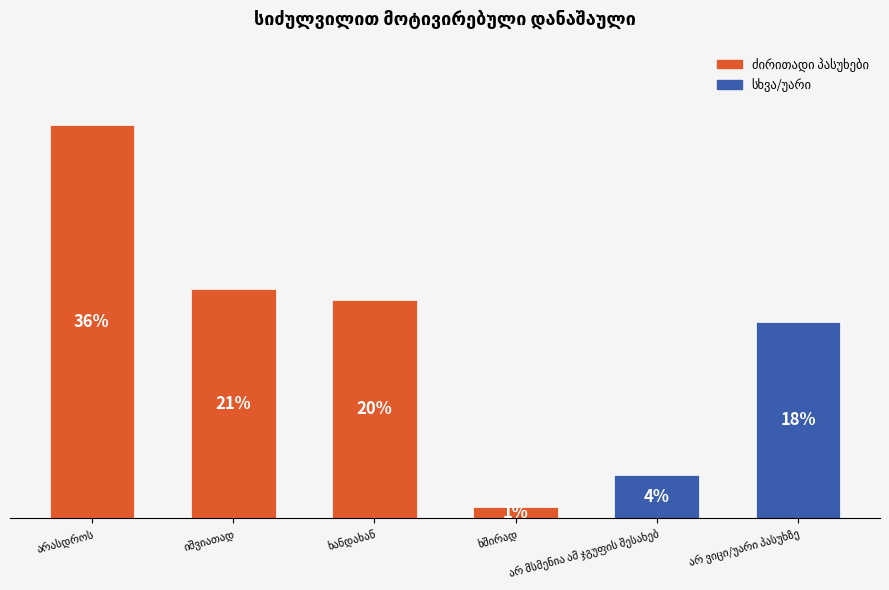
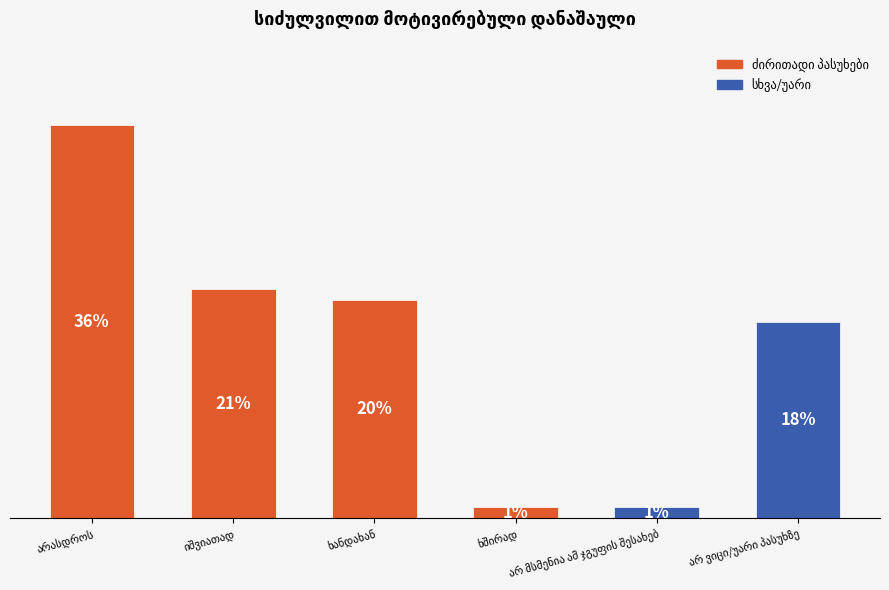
არ მსმენია ამ ჯგუფის შესახებ: 4% -> 1%
